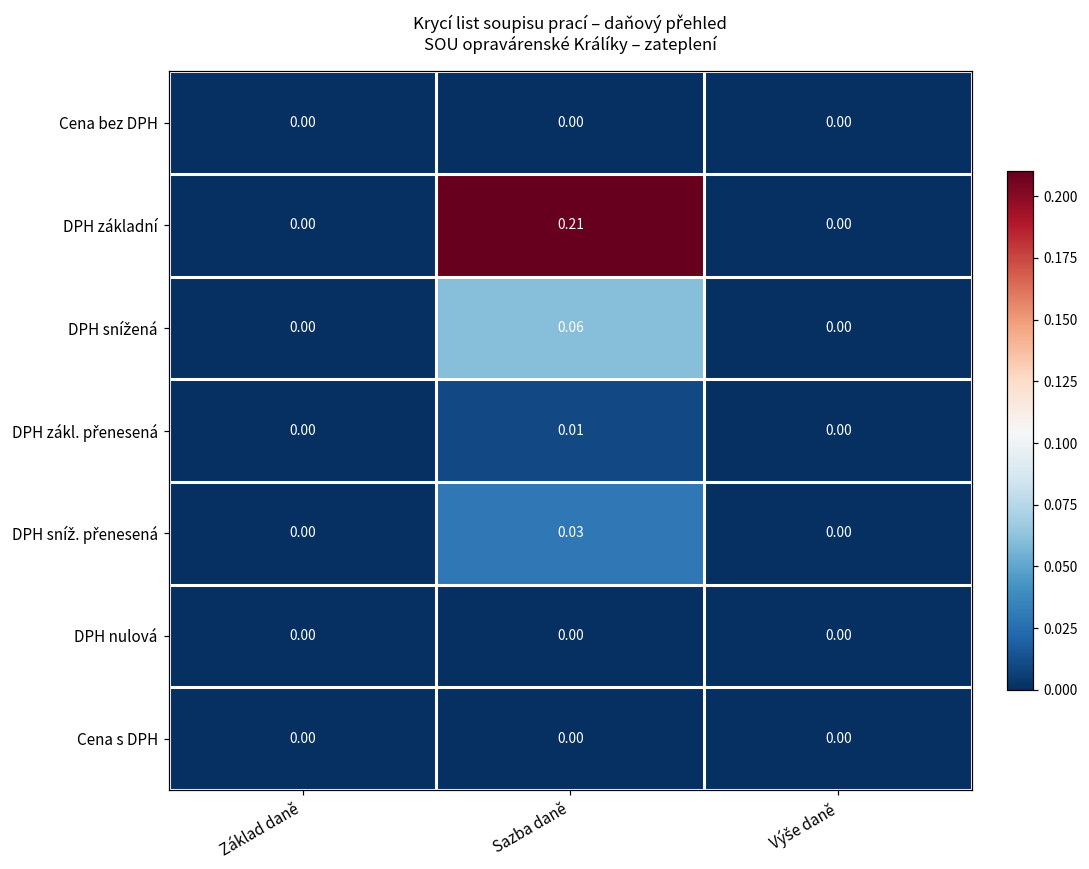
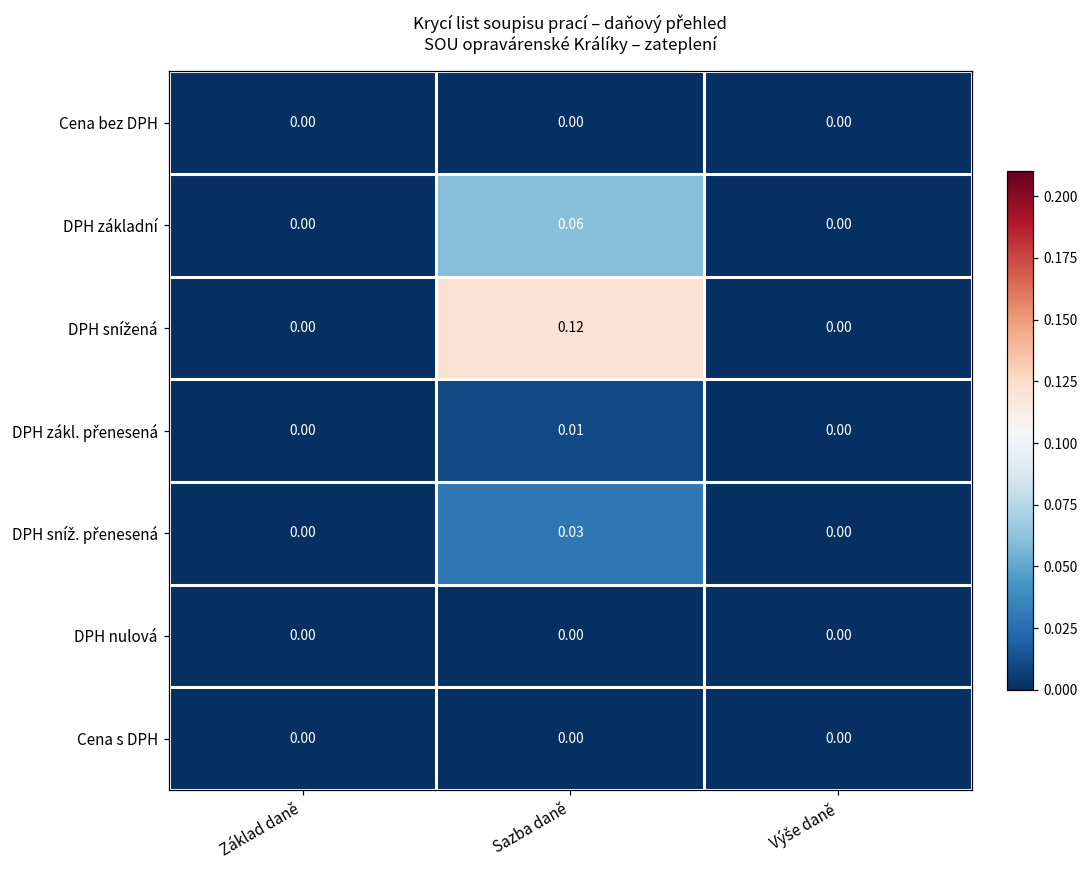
DPH základní, Sazba daně: 0.21 -> 0.06
DPH snížená, Sazba daně: 0.06 -> 0.12
